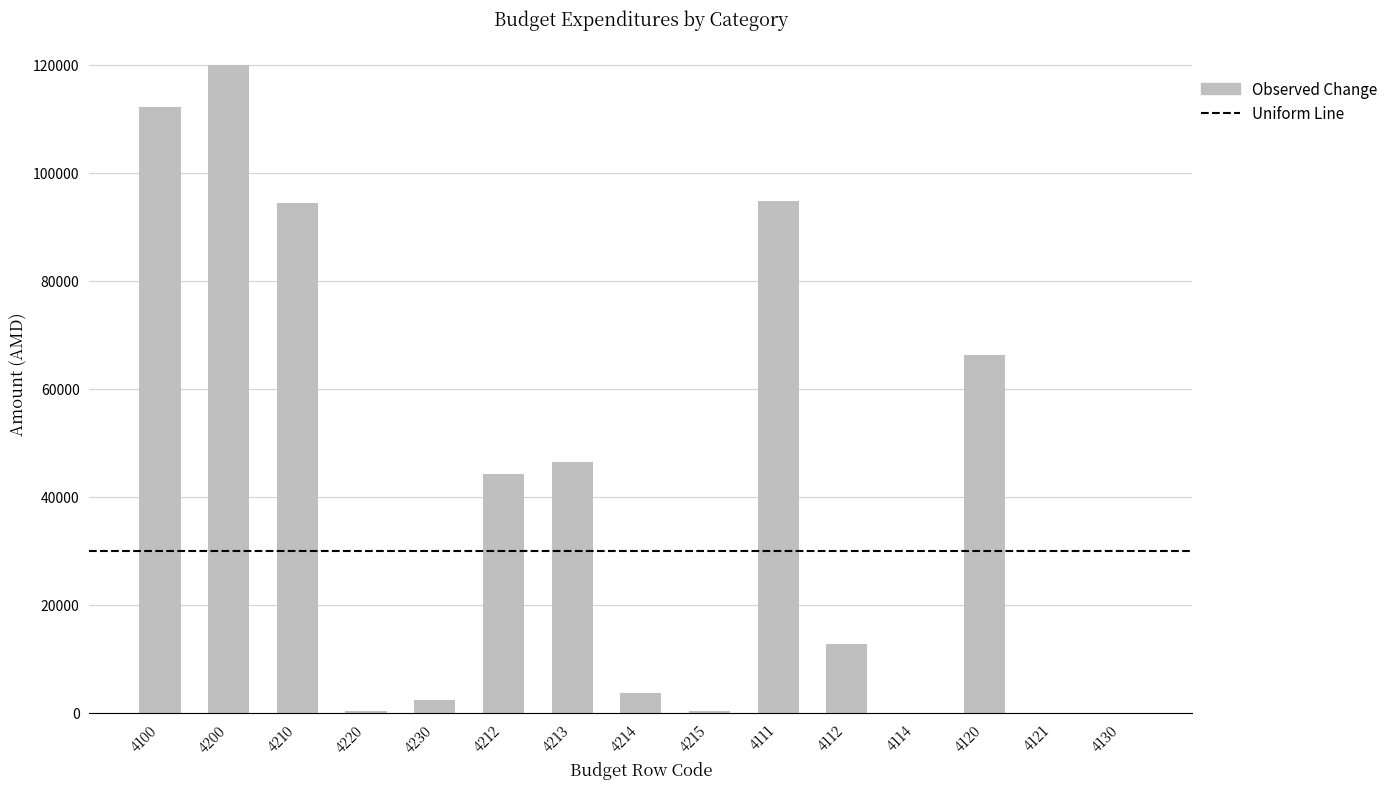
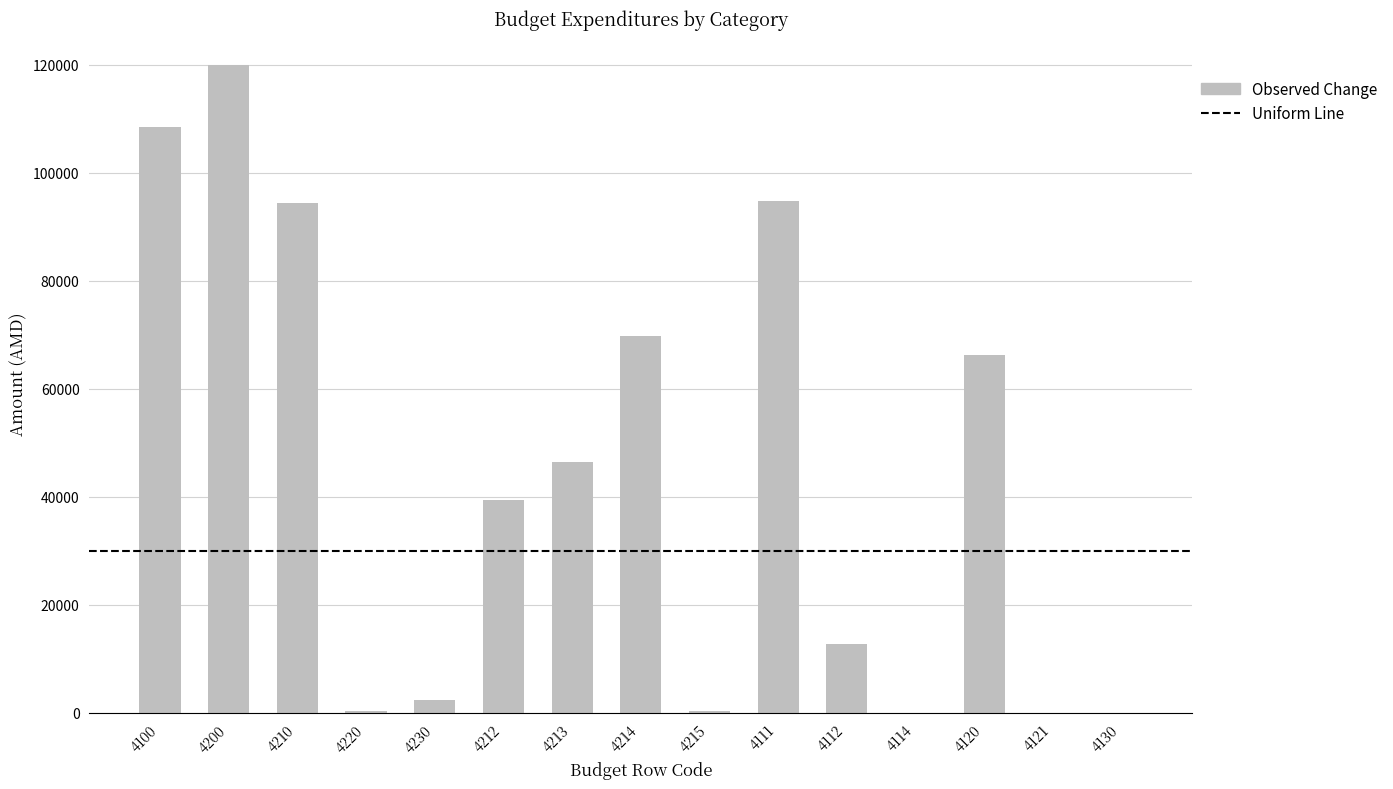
4100: 112000 -> 108000
4212: 44000 -> 39000
4214: 4000 -> 70000
